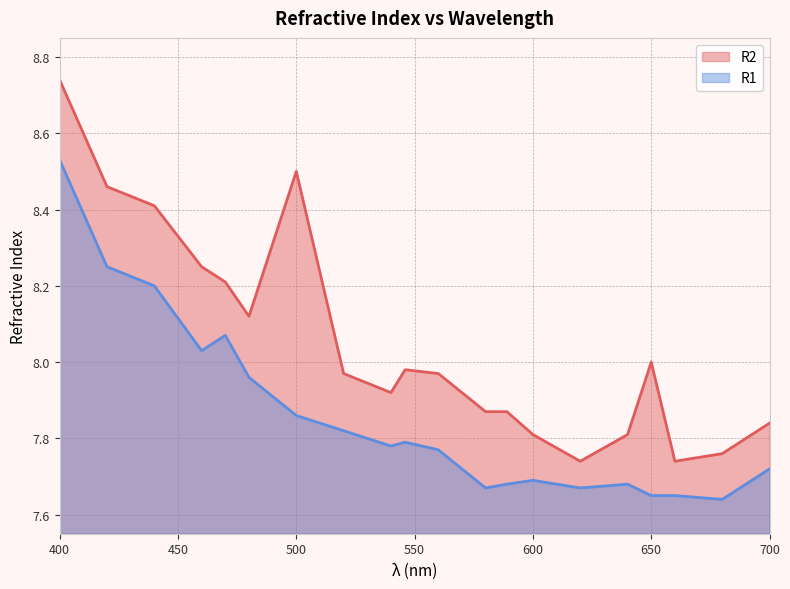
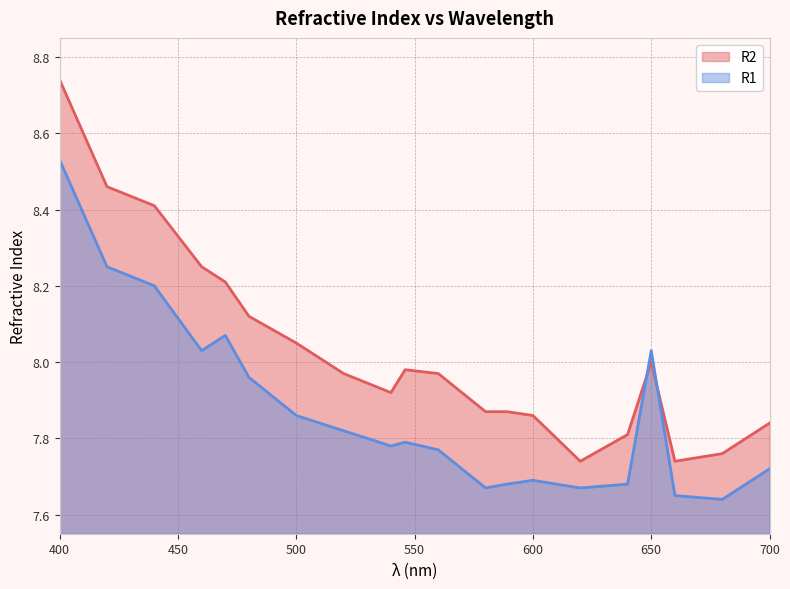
R2, 500: 8.50 -> 8.05
R2, 600: 7.81 -> 7.86
R1, 650: 7.65 -> 8.03
